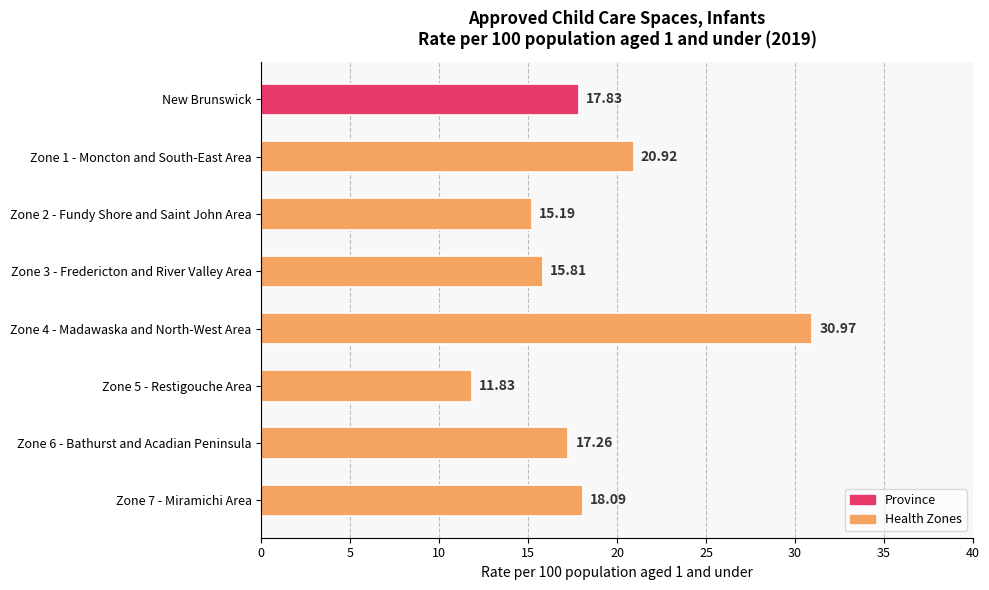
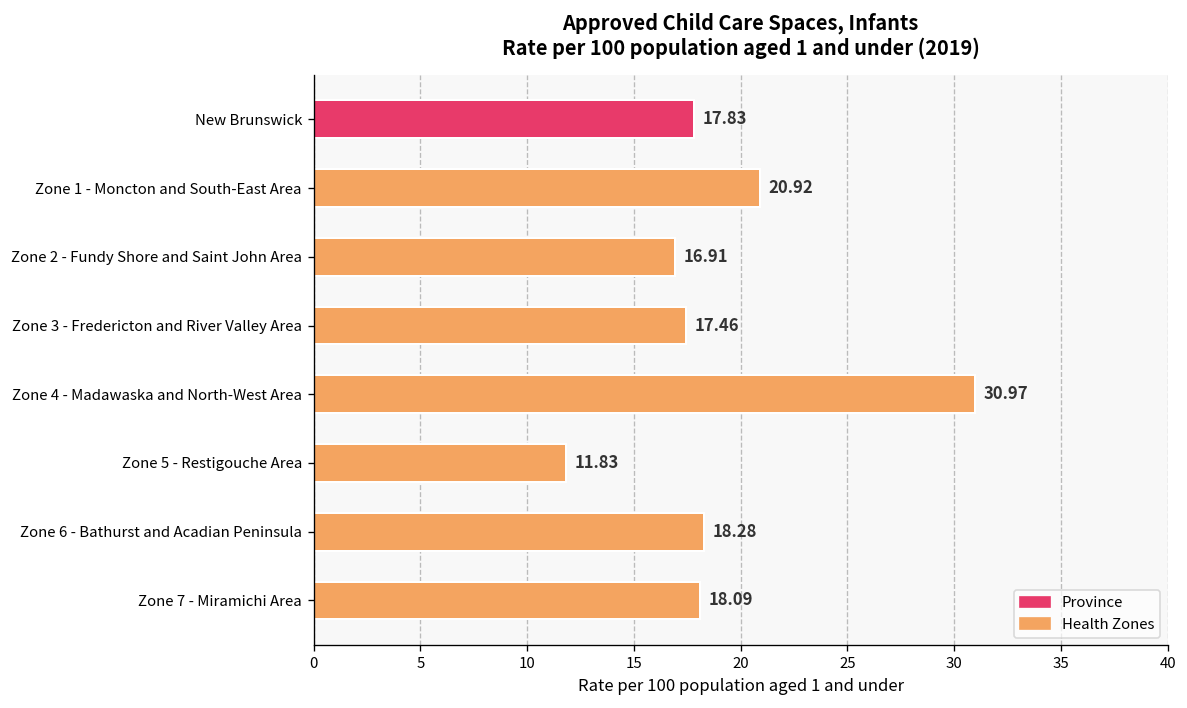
Zone 2 - Fundy Shore and Saint John Area: 15.19 -> 16.91
Zone 3 - Fredericton and River Valley Area: 15.81 -> 17.46
Zone 6 - Bathurst and Acadian Peninsula: 17.26 -> 18.28
